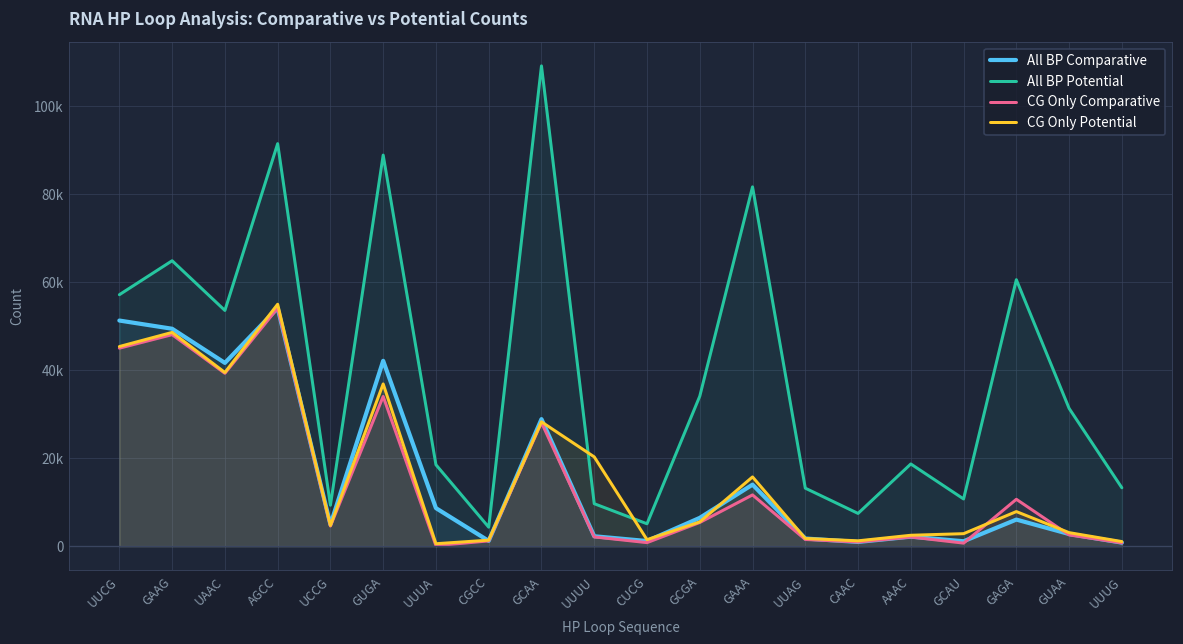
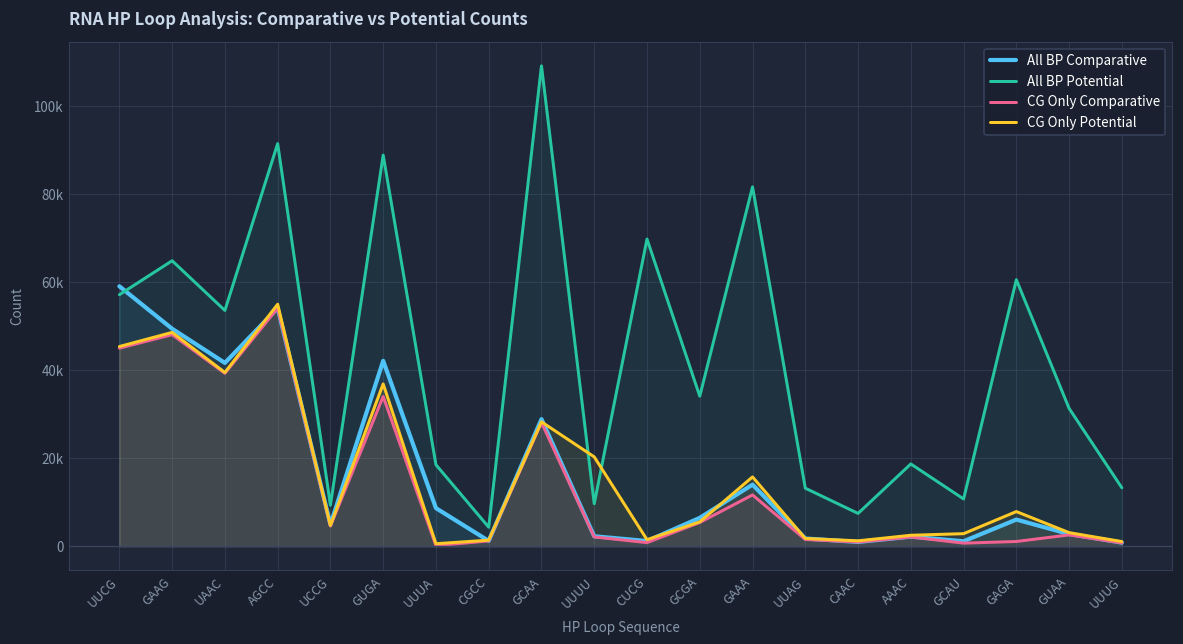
All BP Comparative, UUCG: 51000 -> 59000
All BP Potential, CUCG: 5000 -> 70000
CG Only Comparative, GAGA: 11000 -> 1000
